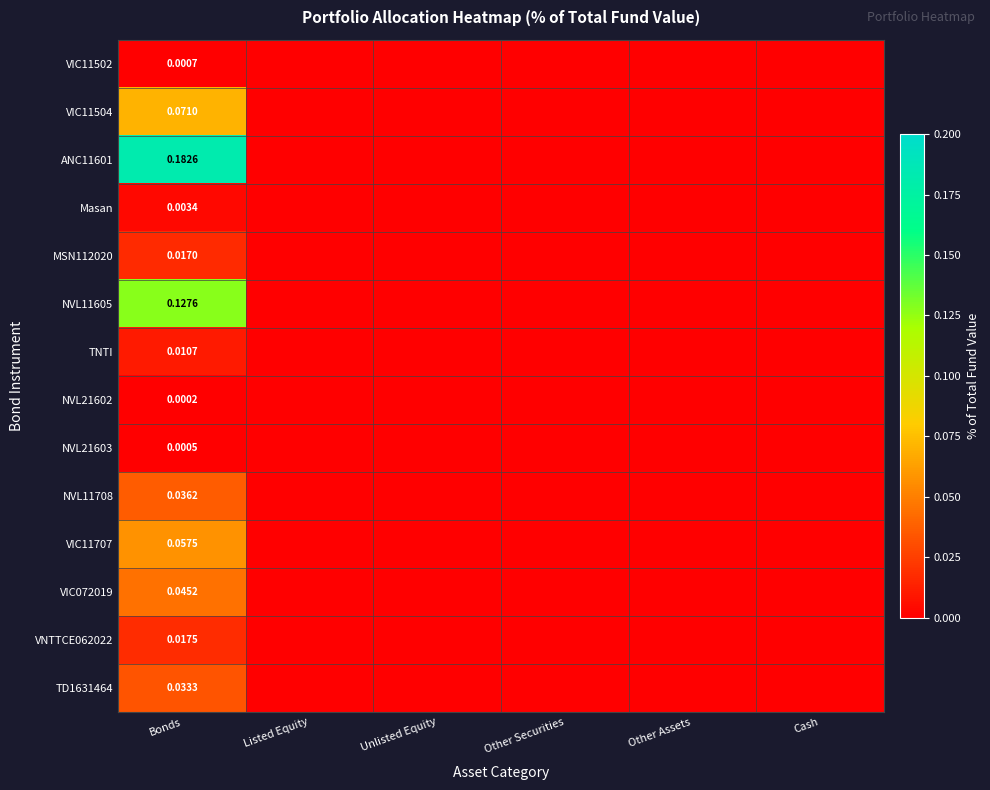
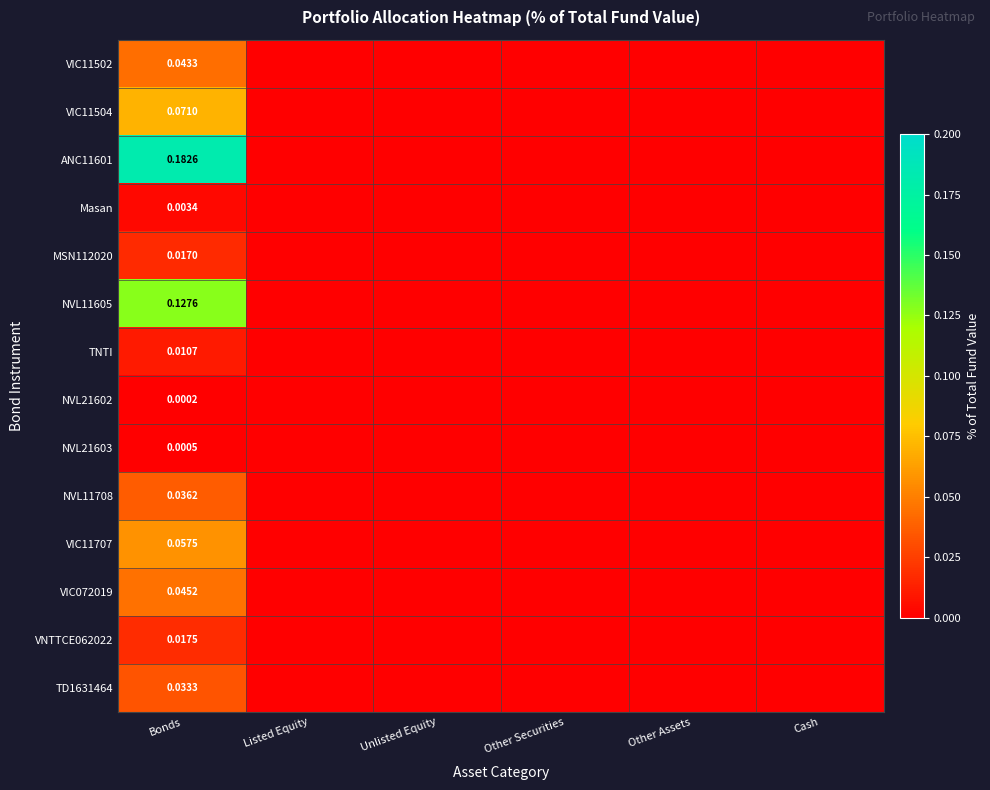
VIC11502, Bonds: 0.0007 -> 0.0433
